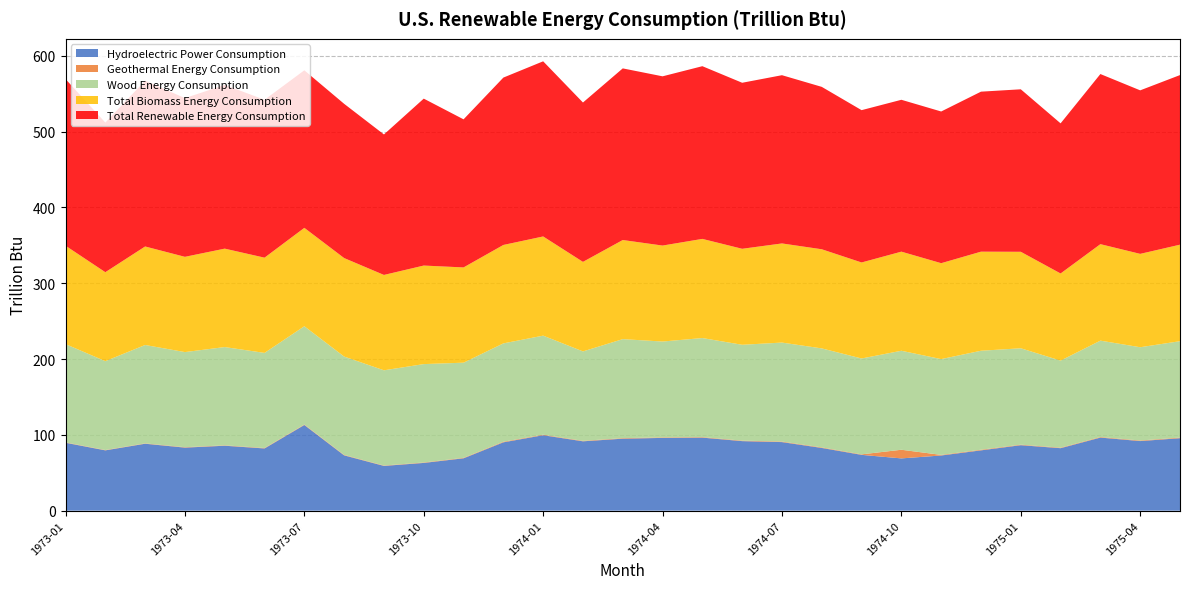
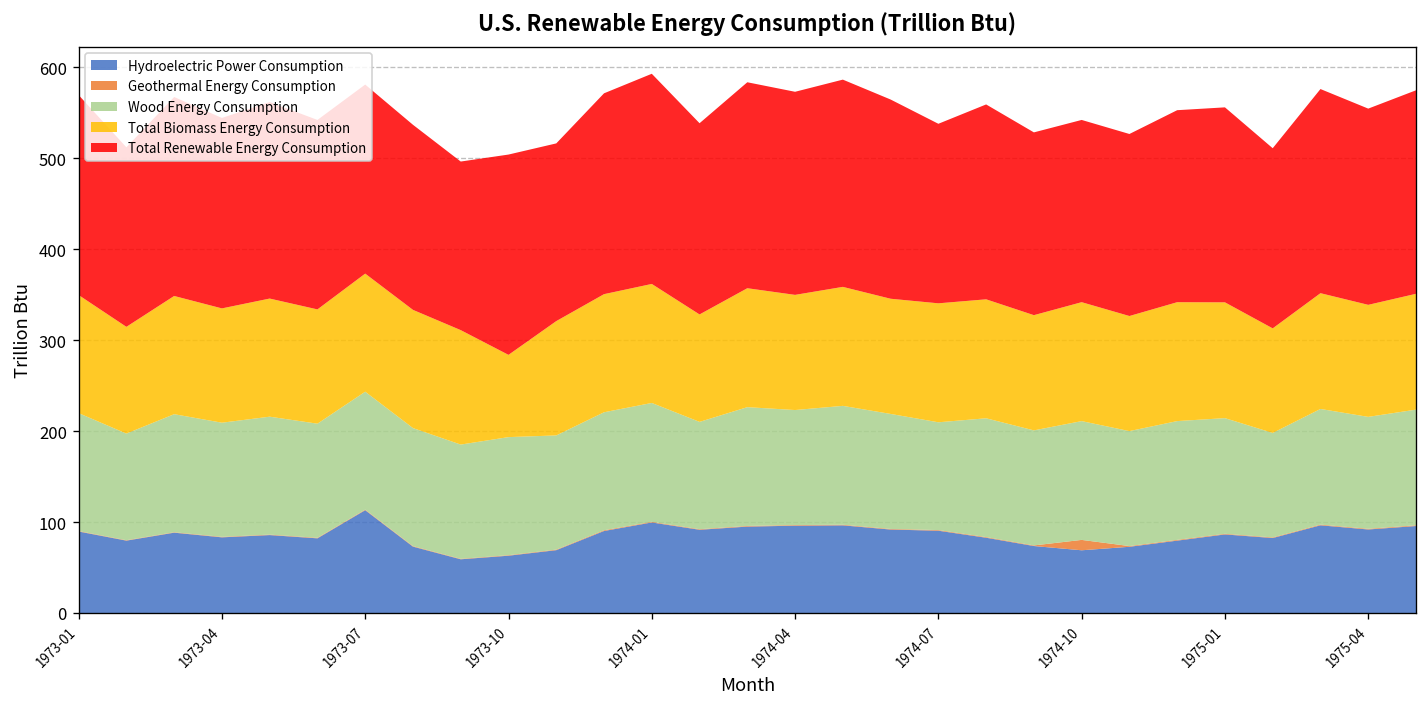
Total Biomass Energy Consumption, 1973-10: 130 -> 90
Wood Energy Consumption, 1974-07: 130 -> 120
Total Renewable Energy Consumption, 1974-07: 220 -> 200
